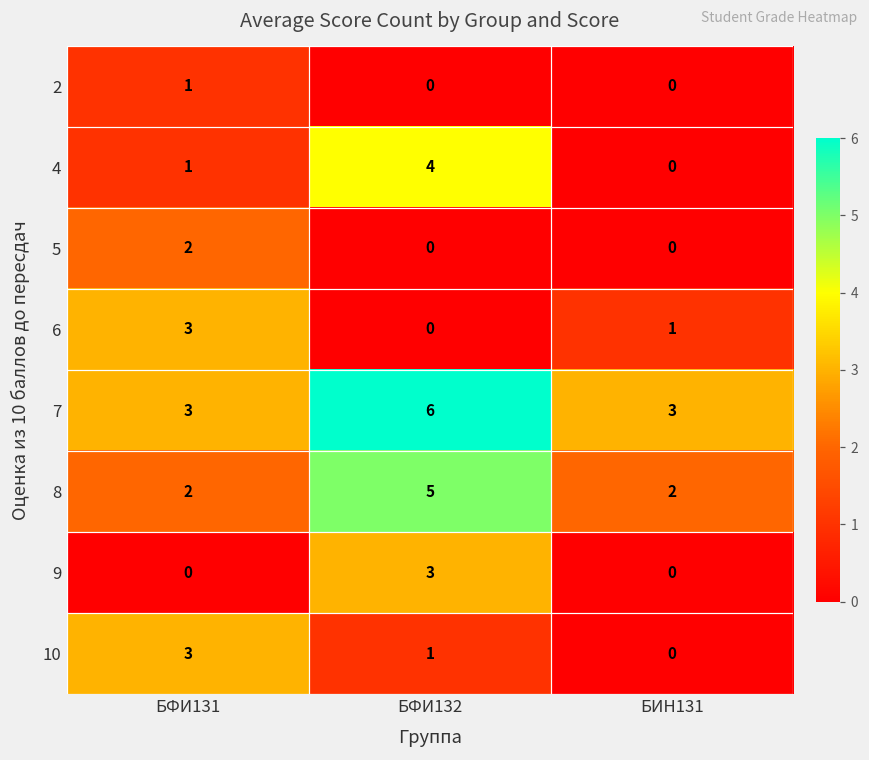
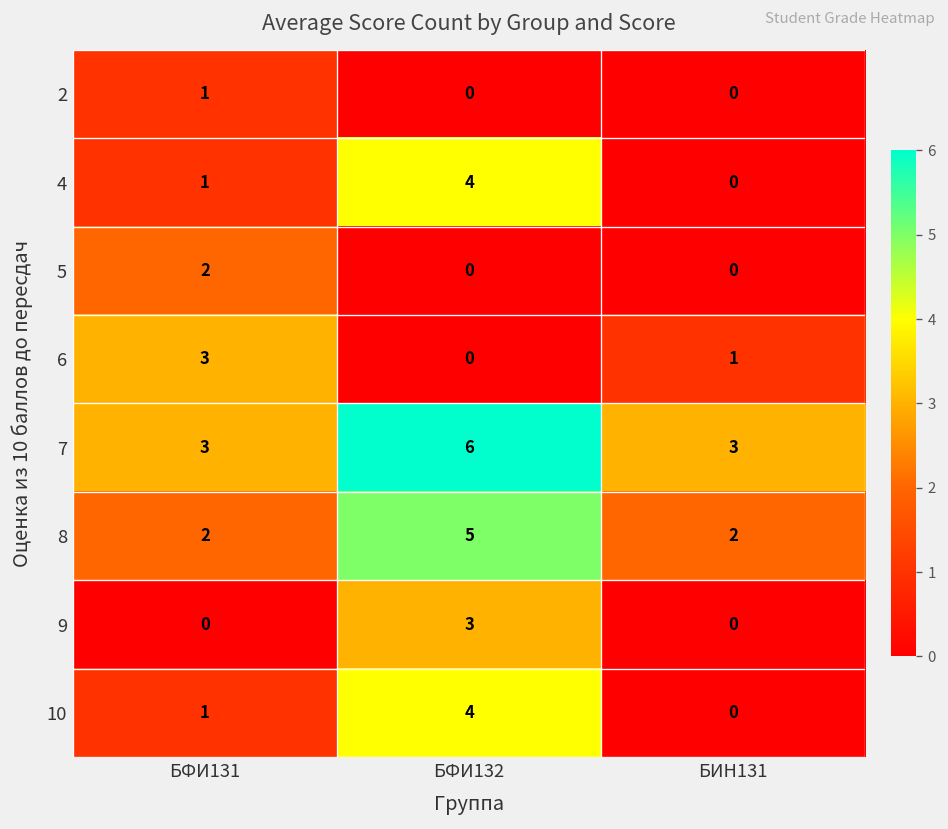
10, БФИ131: 3 -> 1
10, БФИ132: 1 -> 4
